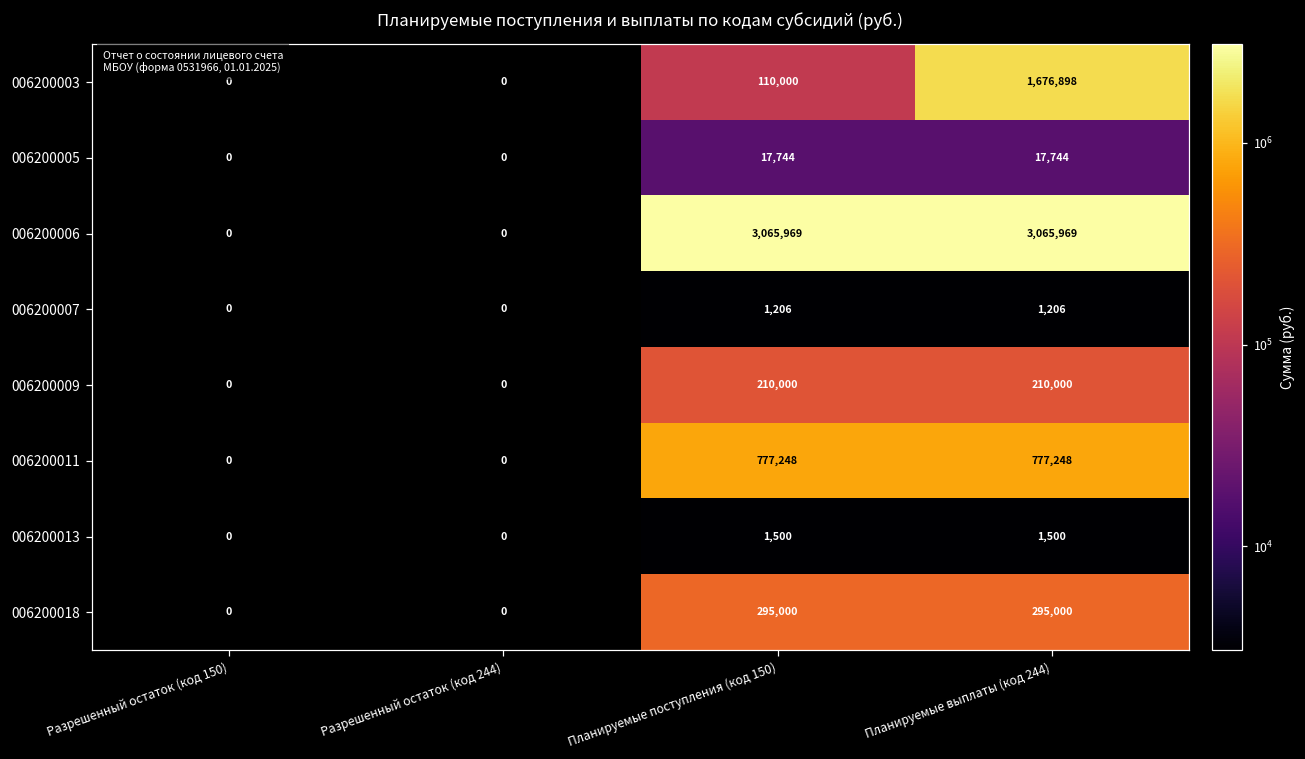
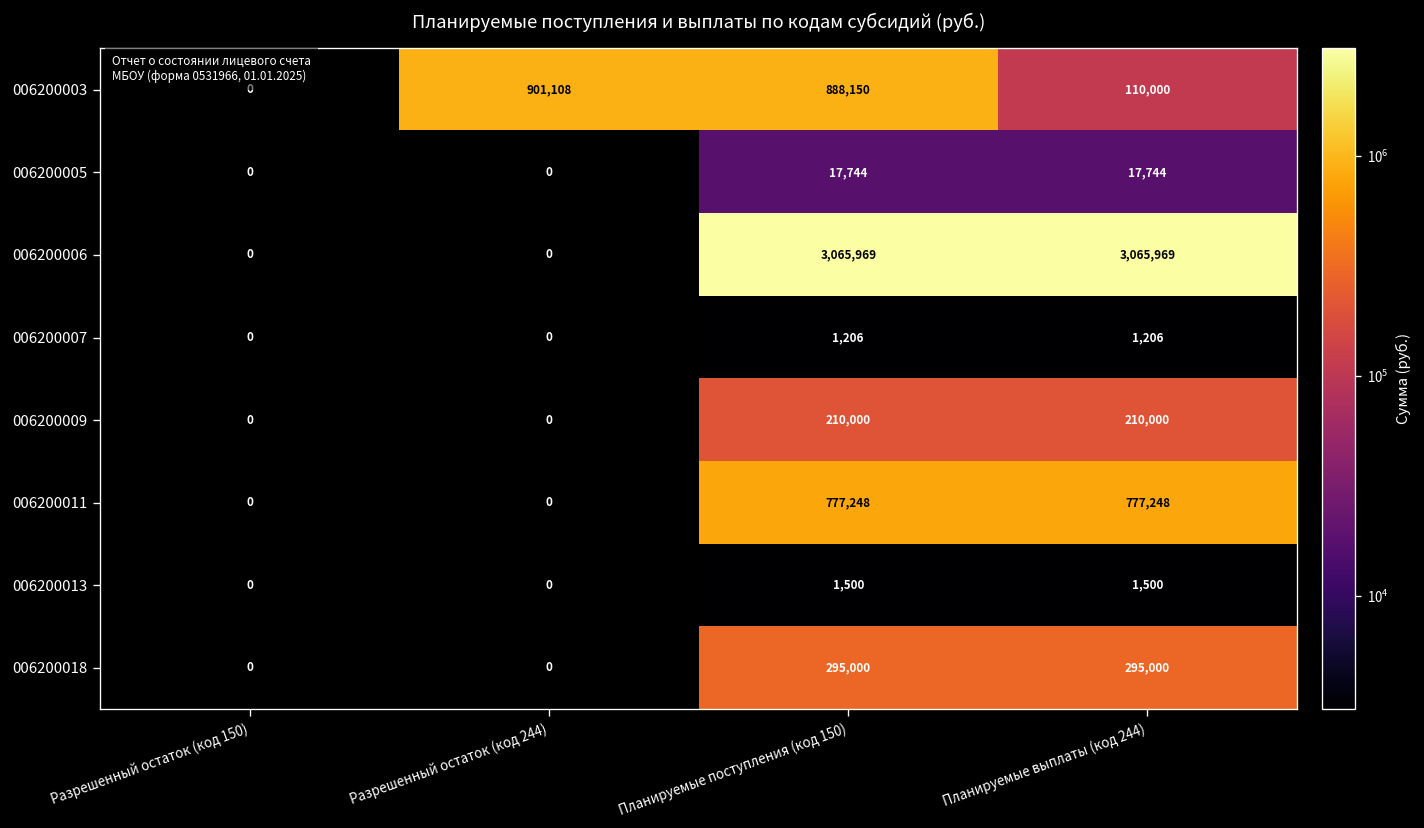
006200003, Разрешенный остаток (код 244): 0 -> 901,108
006200003, Планируемые поступления (код 150): 110,000 -> 888,150
006200003, Планируемые выплаты (код 244): 1,676,898 -> 110,000
